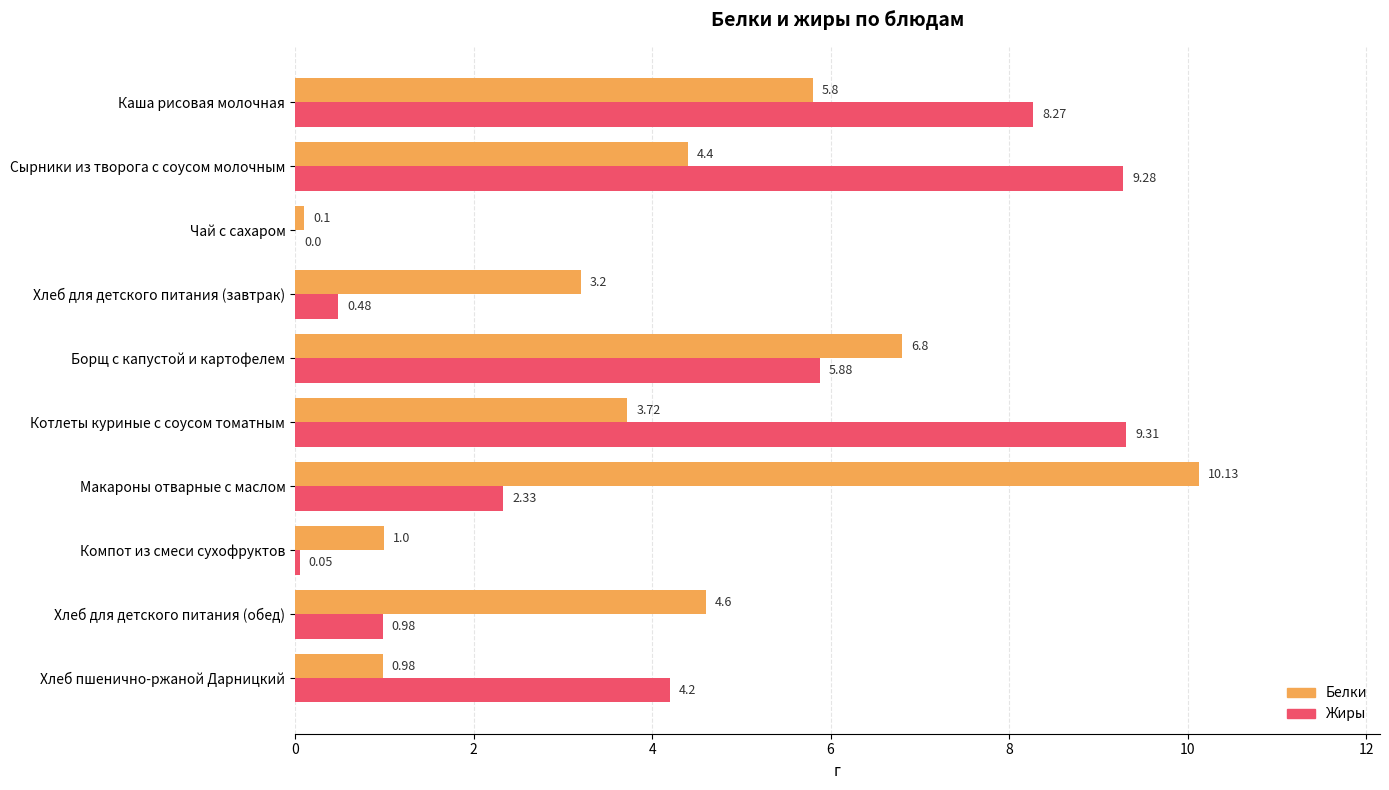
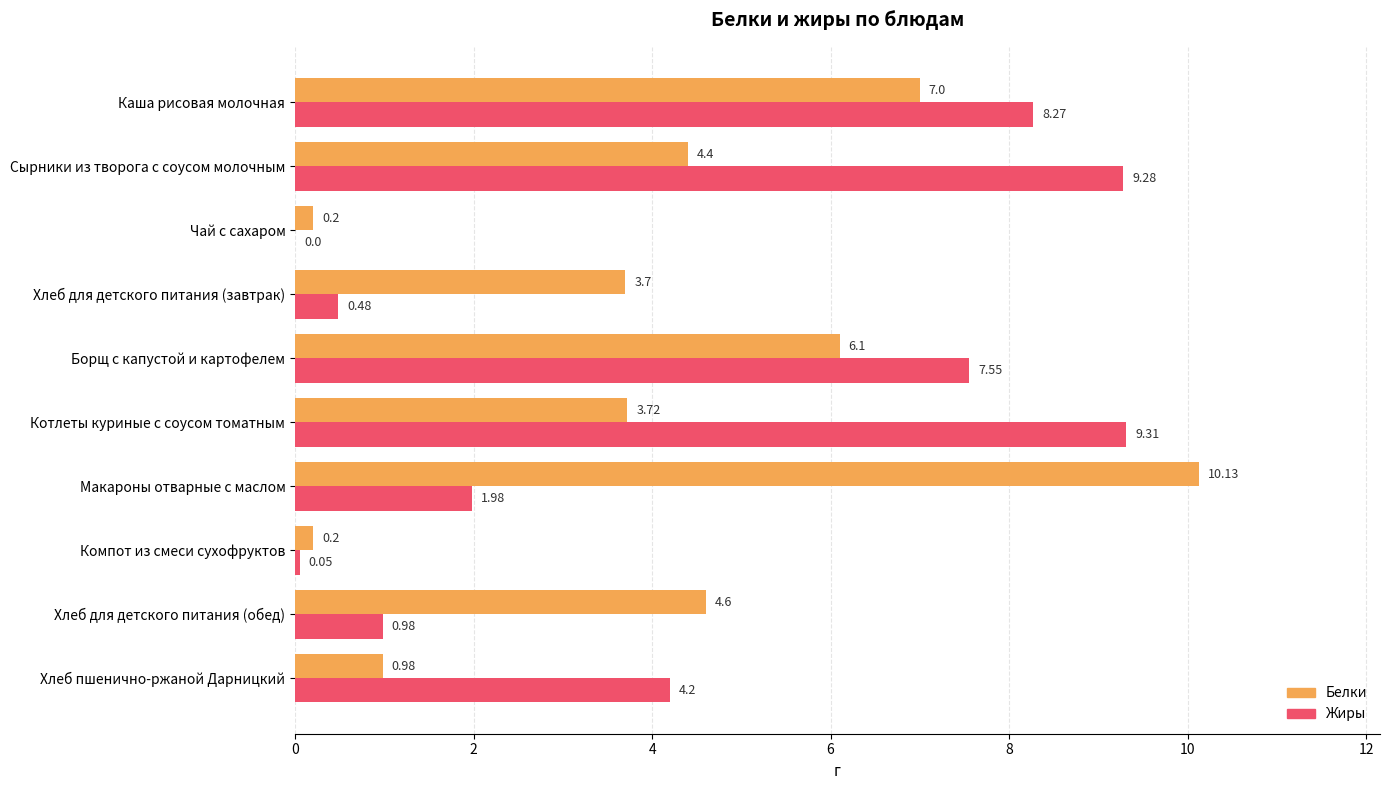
Белки, Каша рисовая молочная: 5.8 -> 7.0
Белки, Чай с сахаром: 0.1 -> 0.2
Белки, Хлеб для детского питания (завтрак): 3.2 -> 3.7
Белки, Борщ с капустой и картофелем: 6.8 -> 6.1
Жиры, Борщ с капустой и картофелем: 5.88 -> 7.55
Жиры, Макароны отварные с маслом: 2.33 -> 1.98
Белки, Компот из смеси сухофруктов: 1.0 -> 0.2
